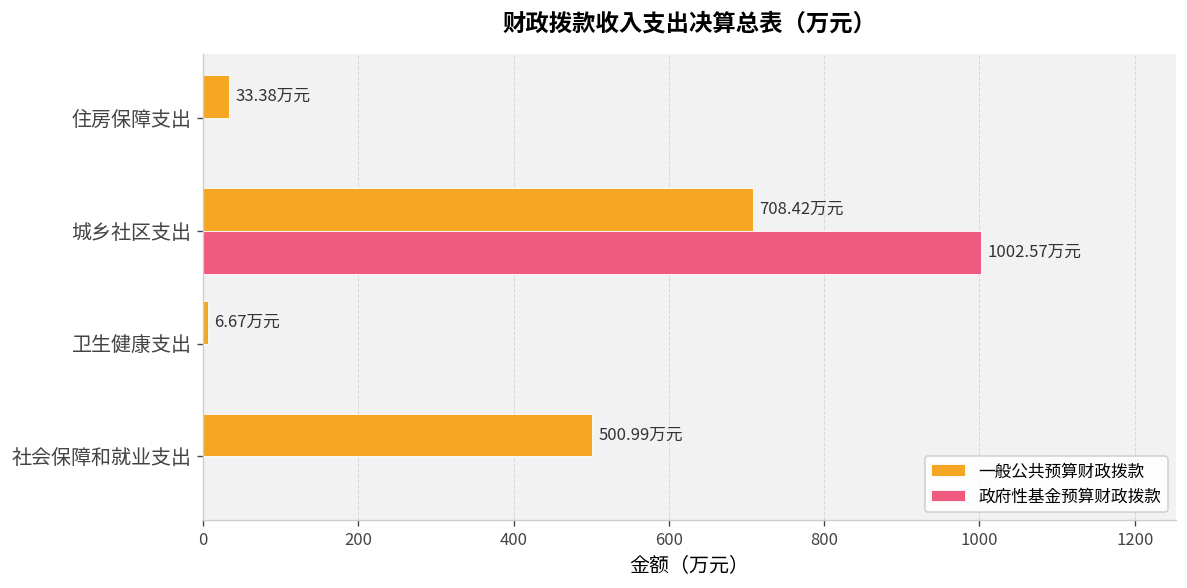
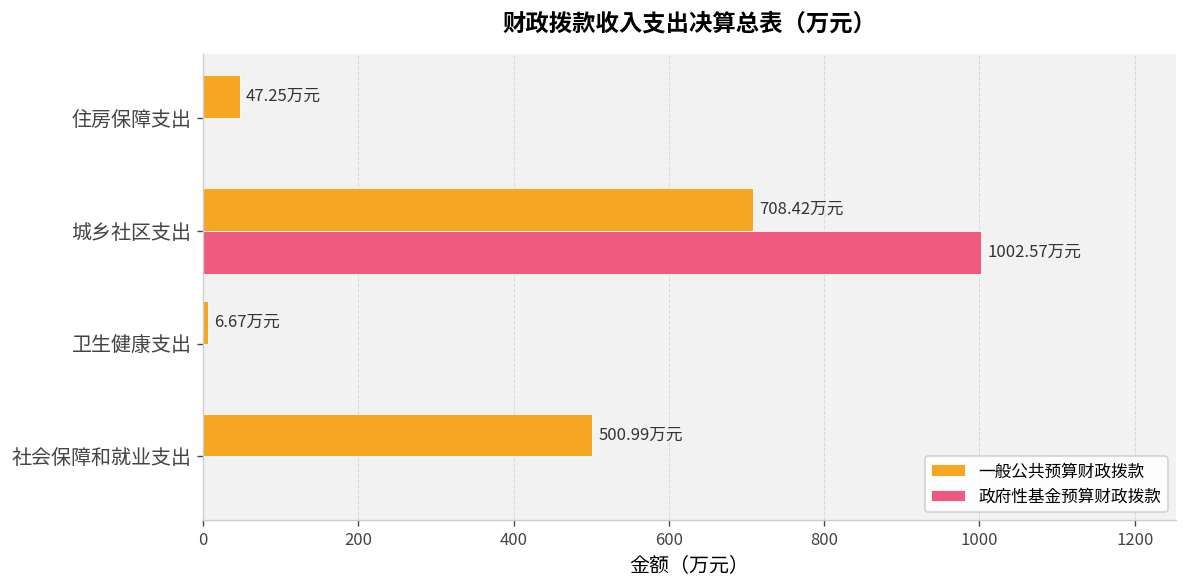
一般公共预算财政拨款, 住房保障支出: 33.38 -> 47.25
